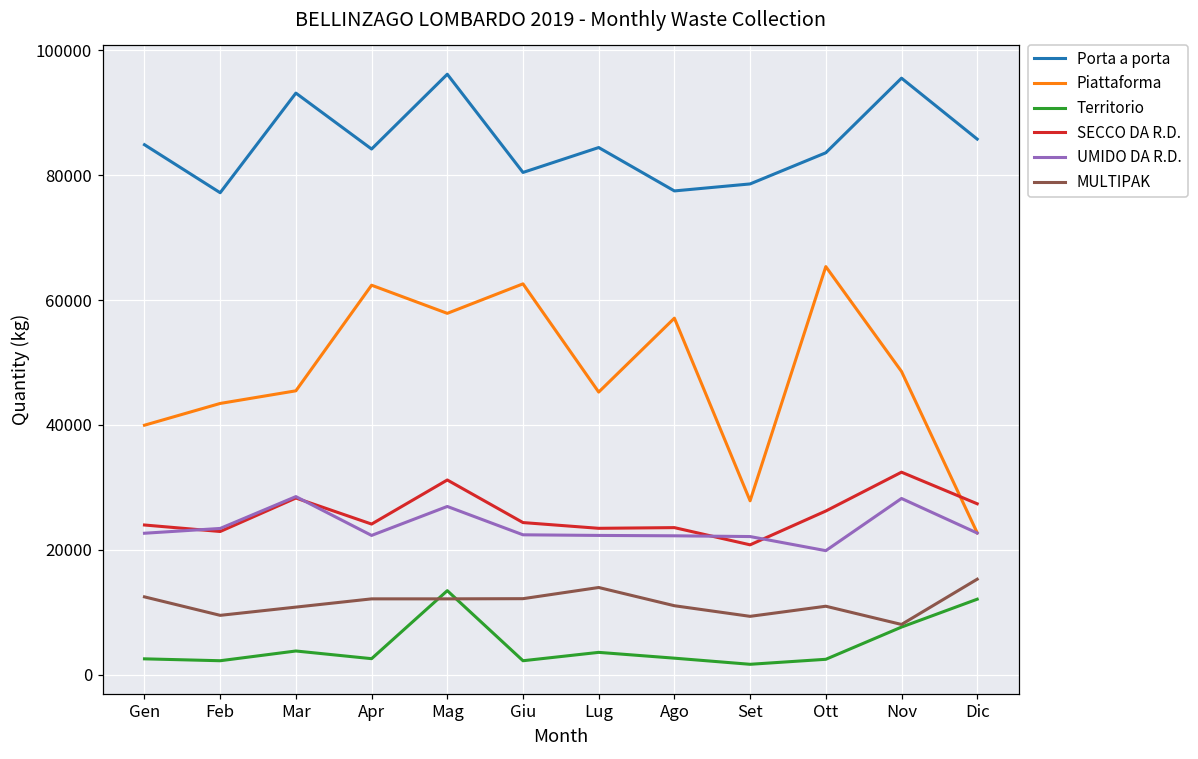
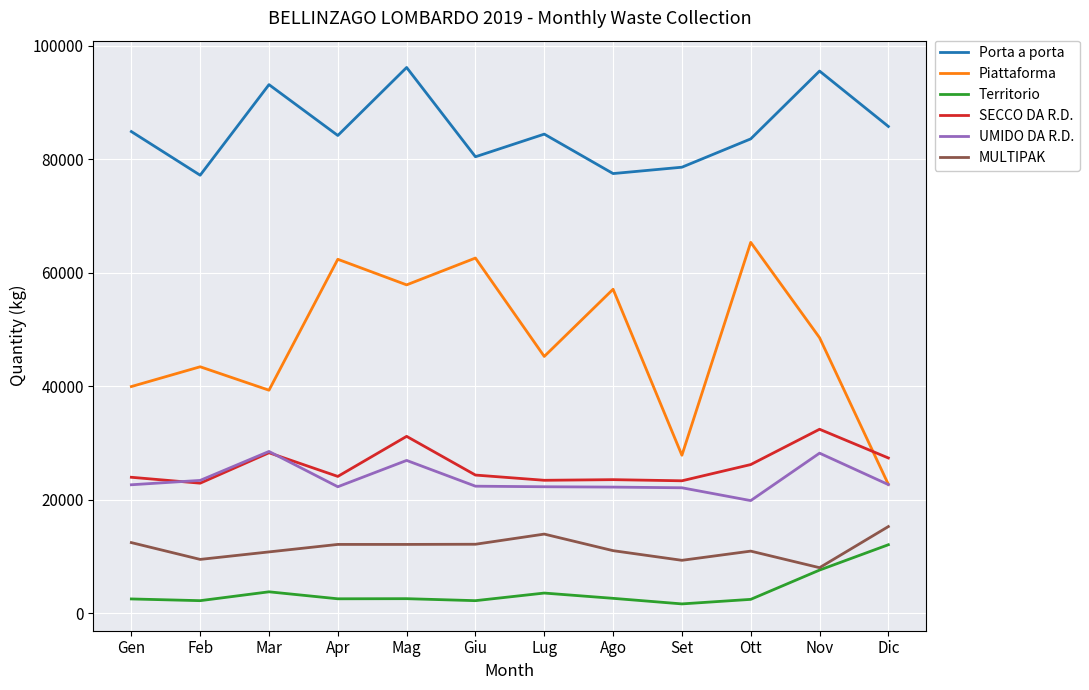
Piattaforma, Mar: 45000 -> 39000
Territorio, Mag: 13000 -> 3000
SECCO DA R.D., Set: 21000 -> 23000
